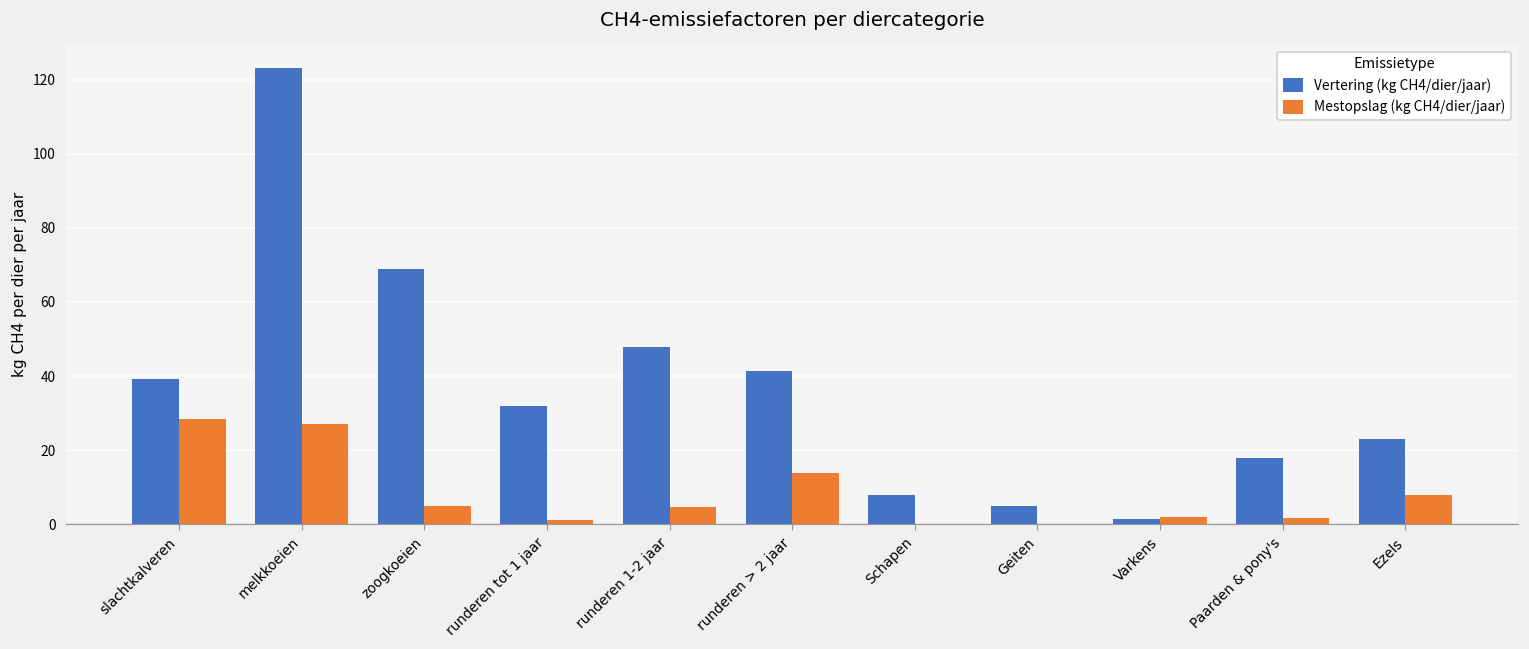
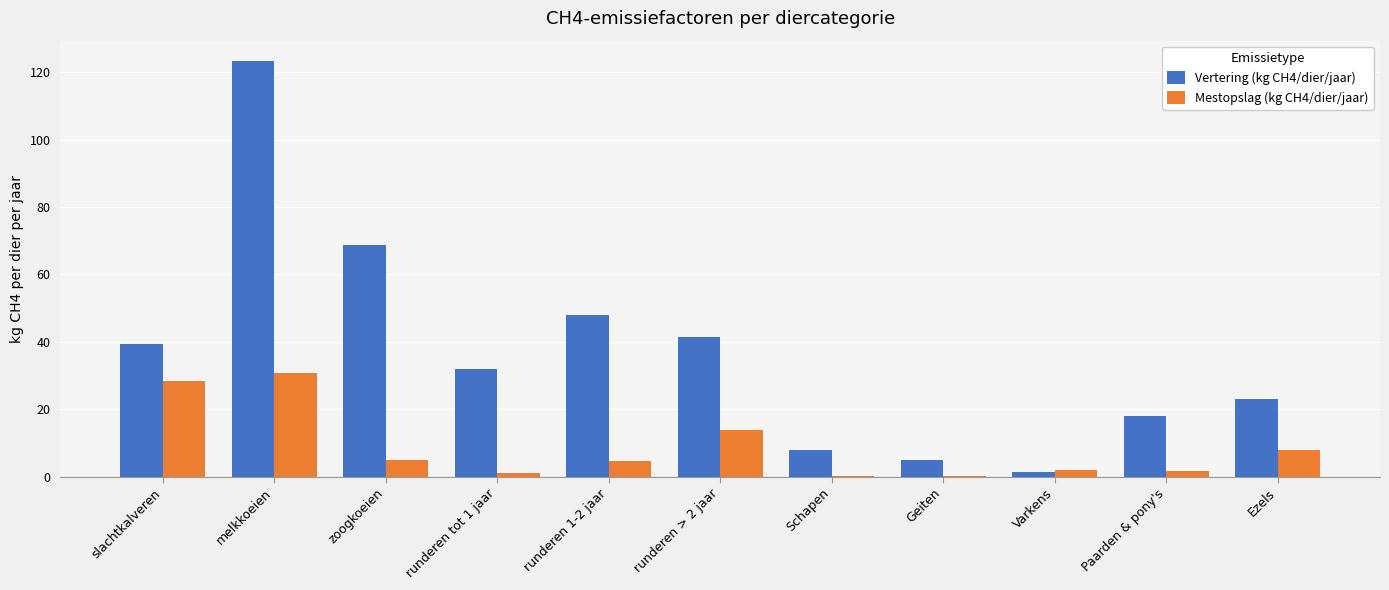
Mestopslag (kg CH4/dier/jaar), melkkoeien: 27 -> 31
